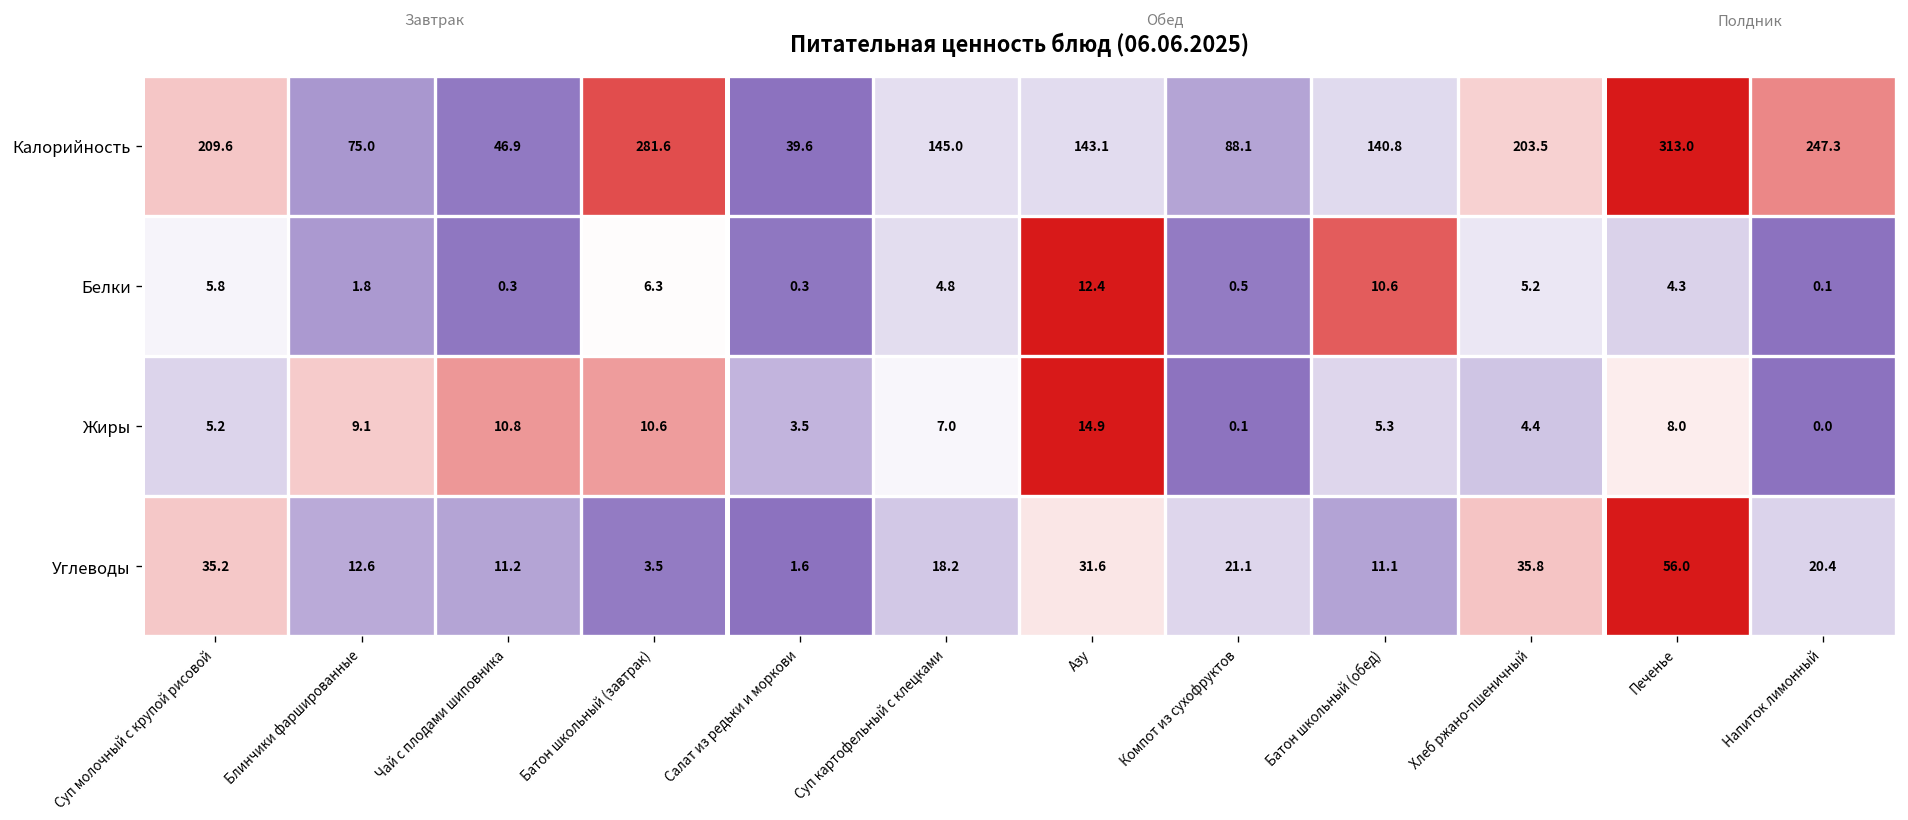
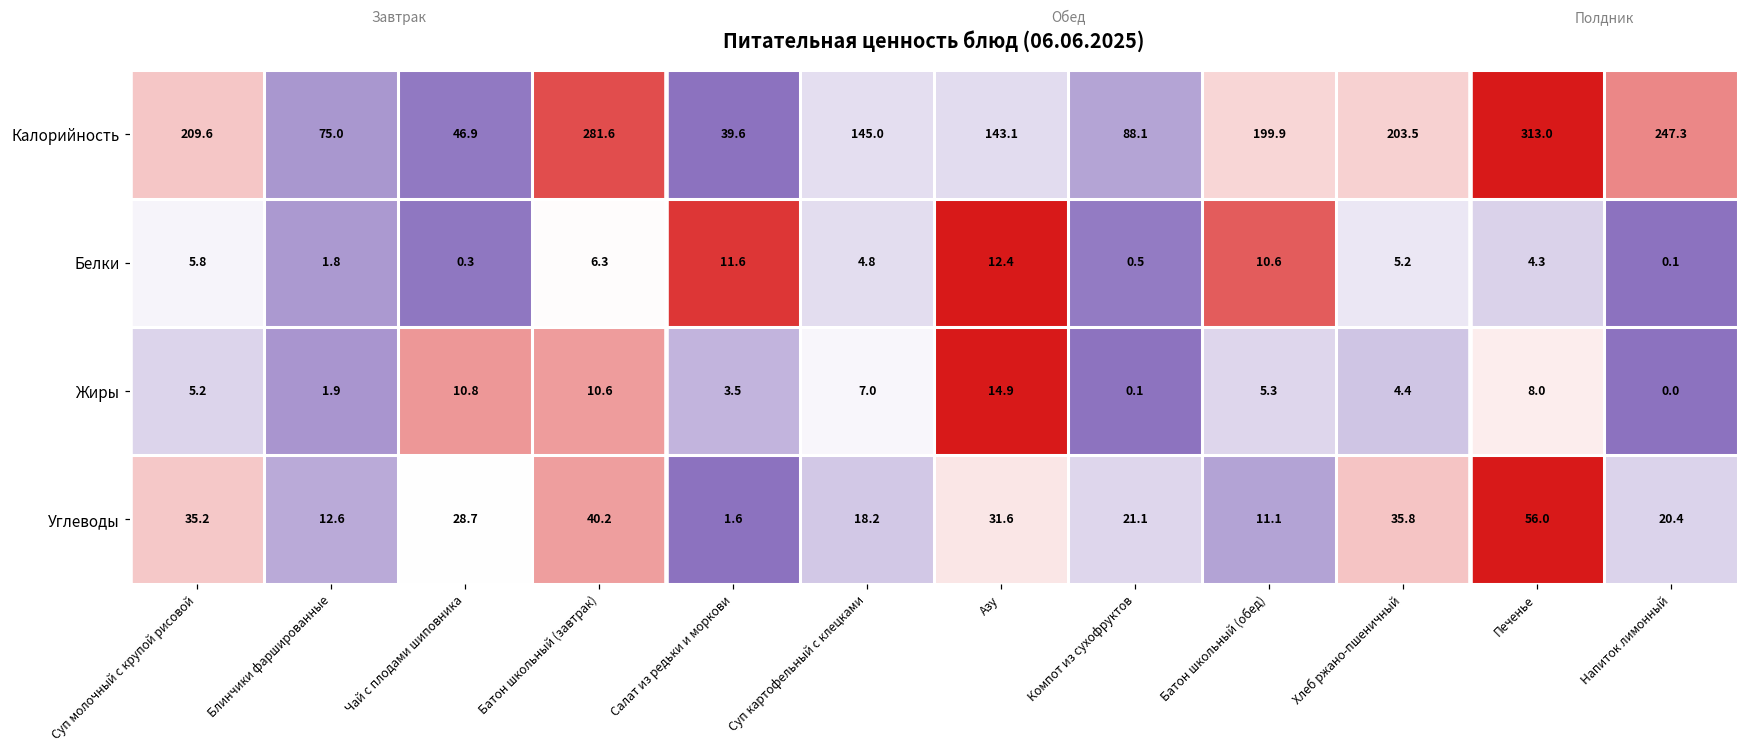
Калорийность, Батон школьный (обед): 140.8 -> 199.9
Белки, Салат из редьки и моркови: 0.3 -> 11.6
Жиры, Блинчики фаршированные: 9.1 -> 1.9
Углеводы, Чай с плодами шиповника: 11.2 -> 28.7
Углеводы, Батон школьный (завтрак): 3.5 -> 40.2
